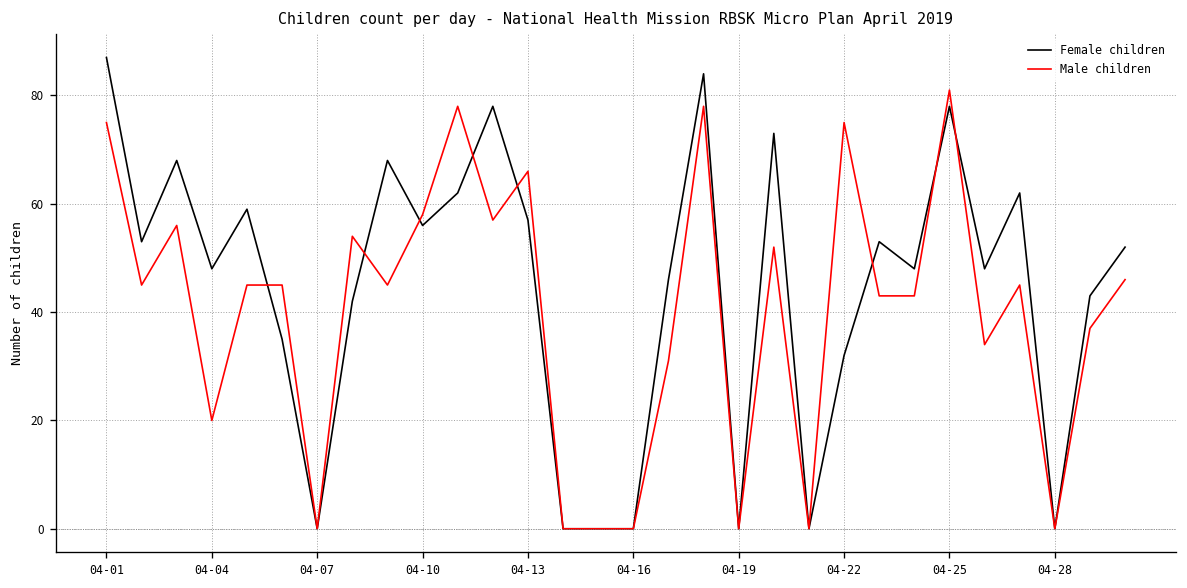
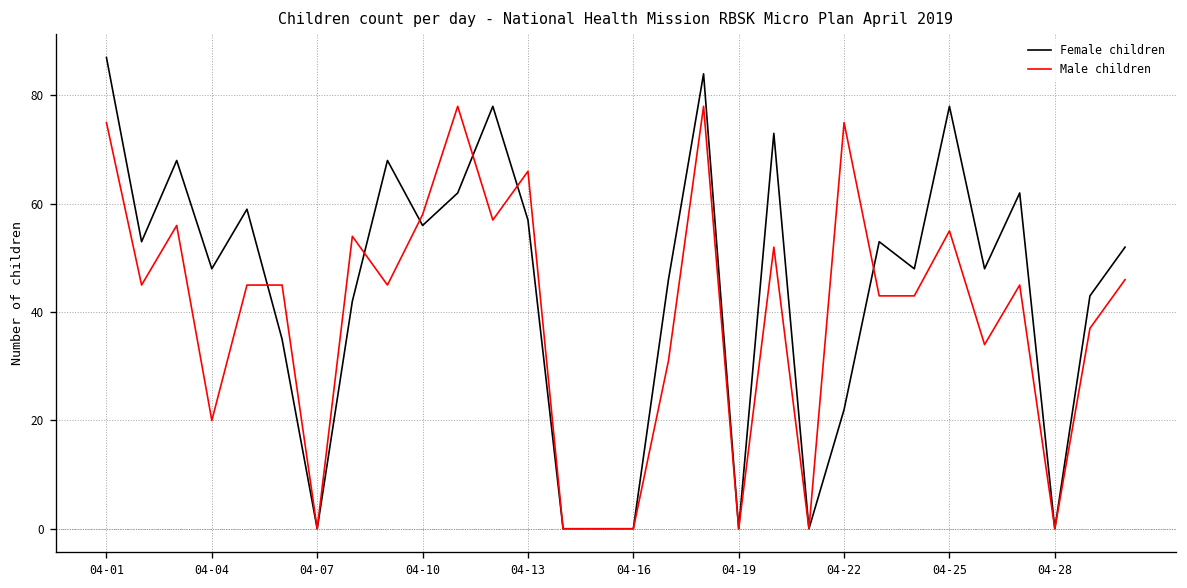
Female children, 04-22: 32 -> 22
Male children, 04-25: 81 -> 55
